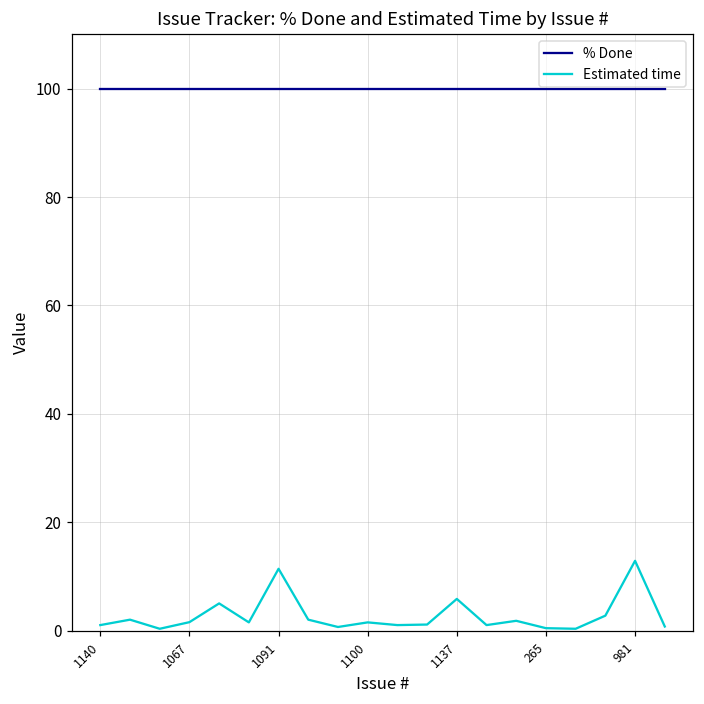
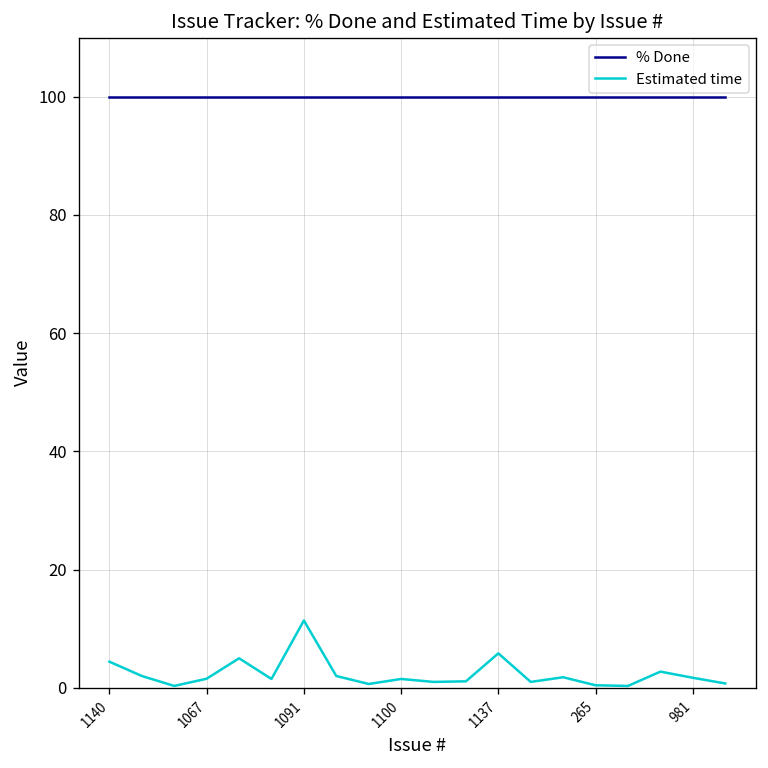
Estimated time, 1140: 1 -> 4
Estimated time, 981: 13 -> 2
